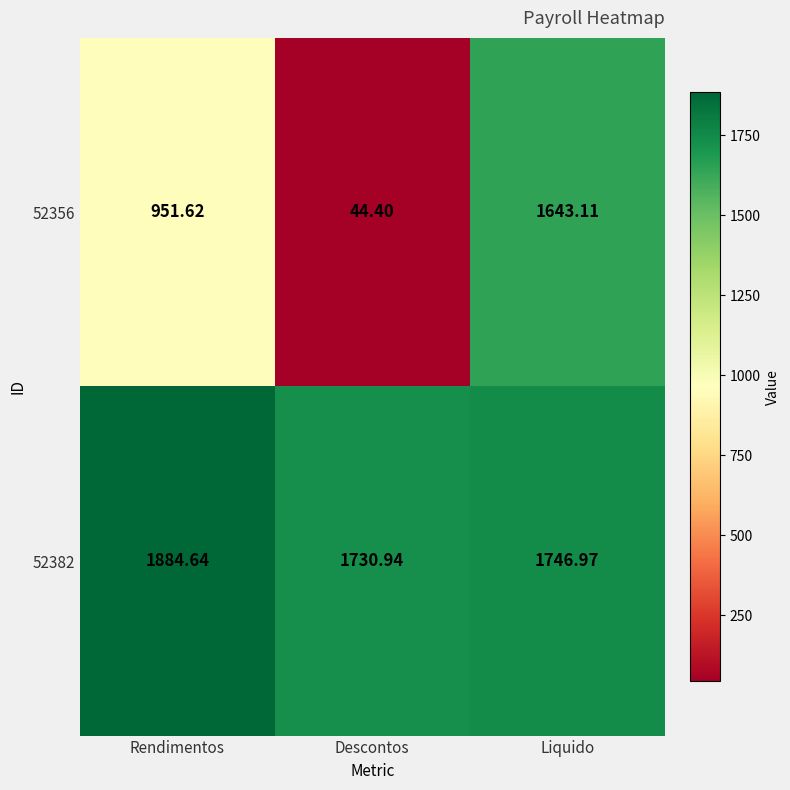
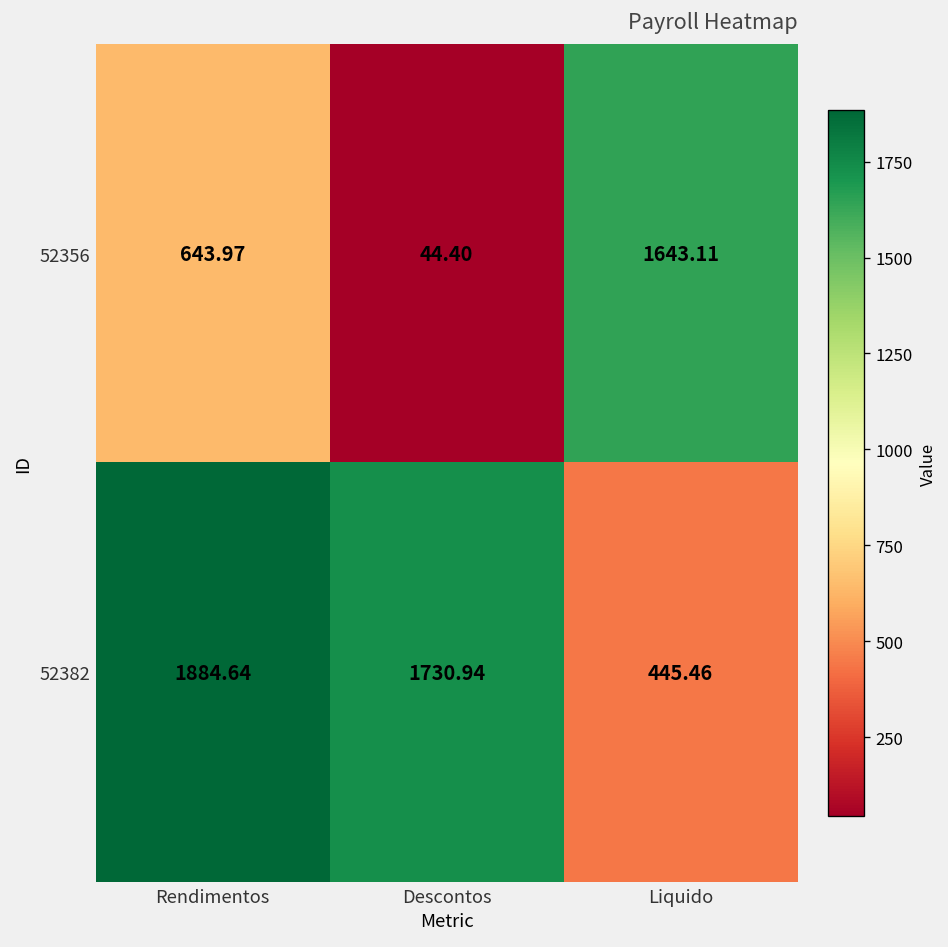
52356, Rendimentos: 951.62 -> 643.97
52382, Liquido: 1746.97 -> 445.46
